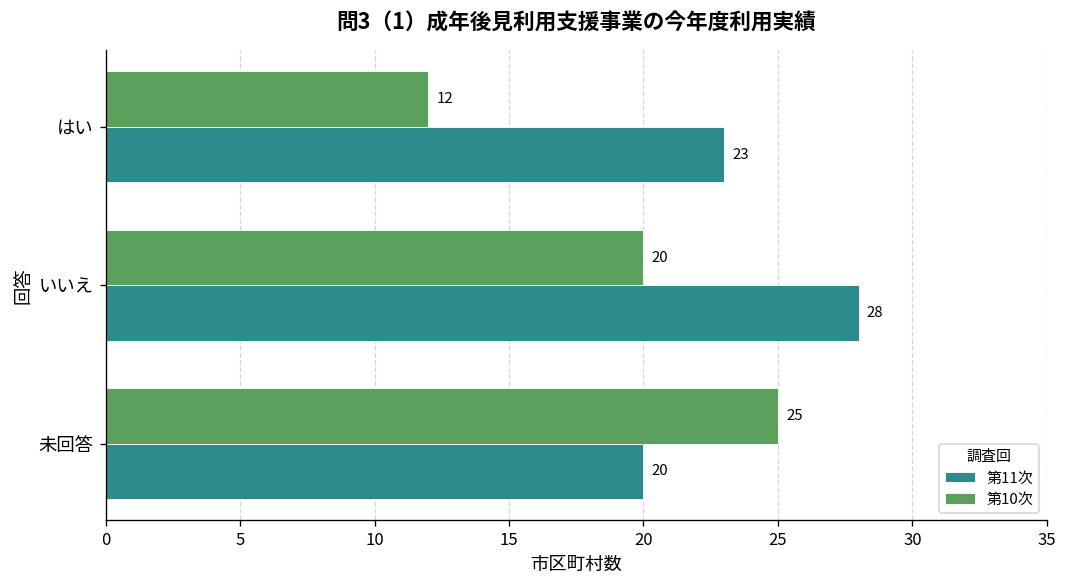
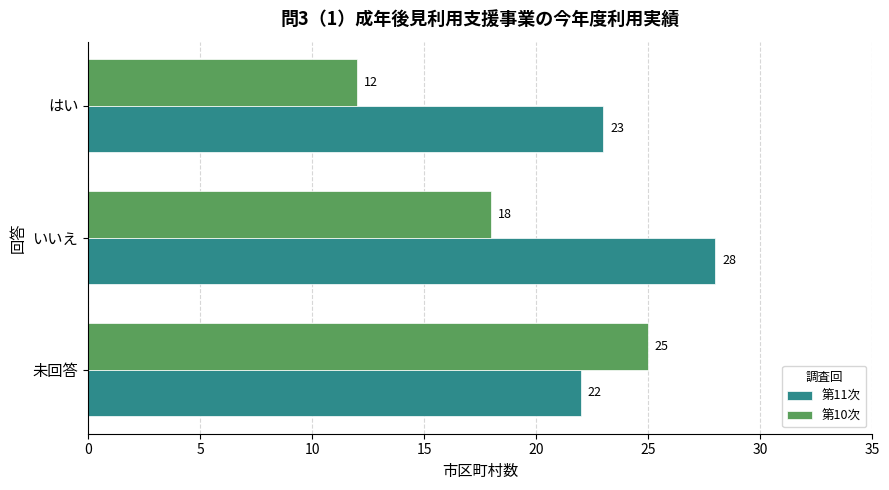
第10次, いいえ: 20 -> 18
第11次, 未回答: 20 -> 22
